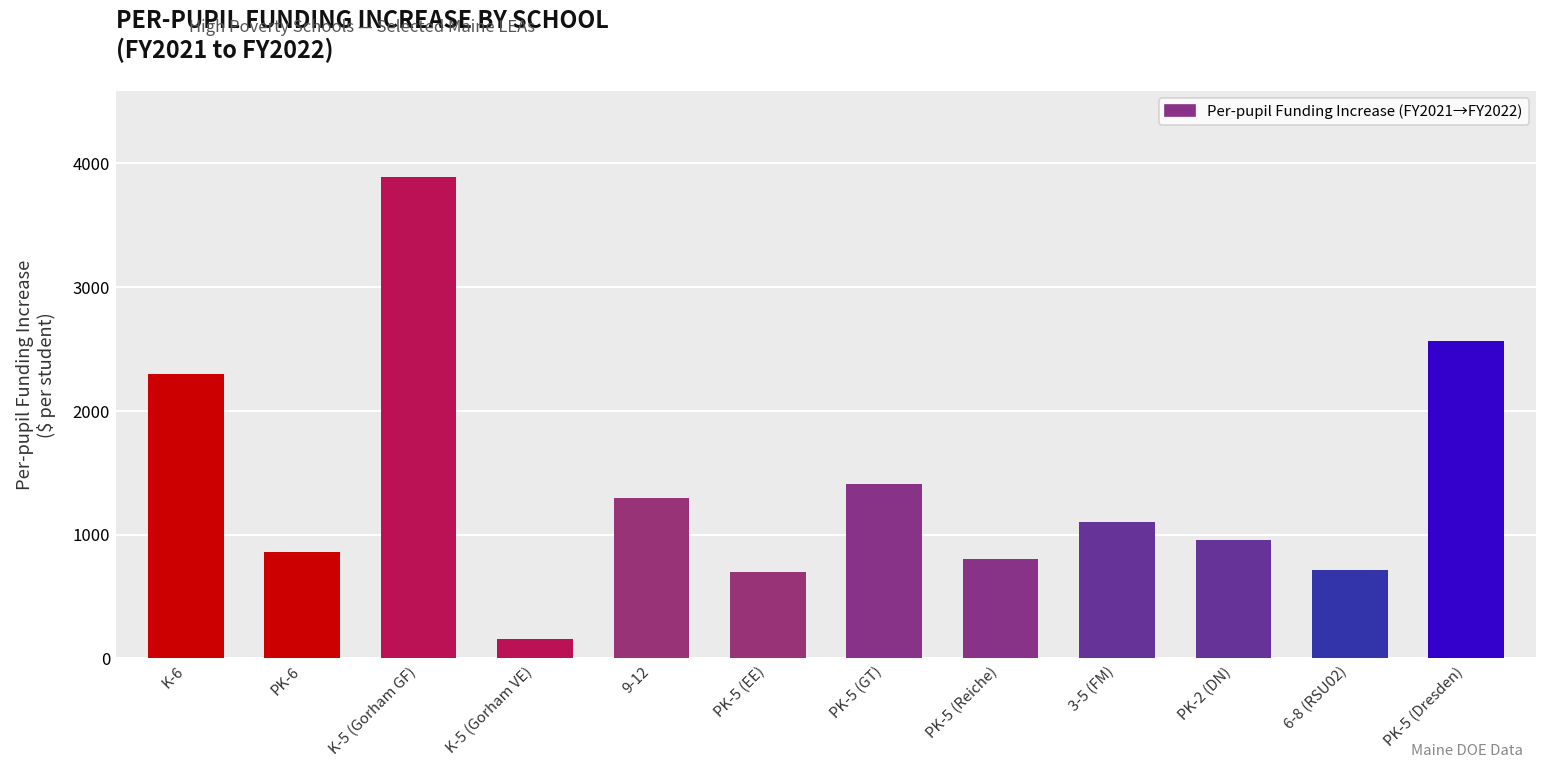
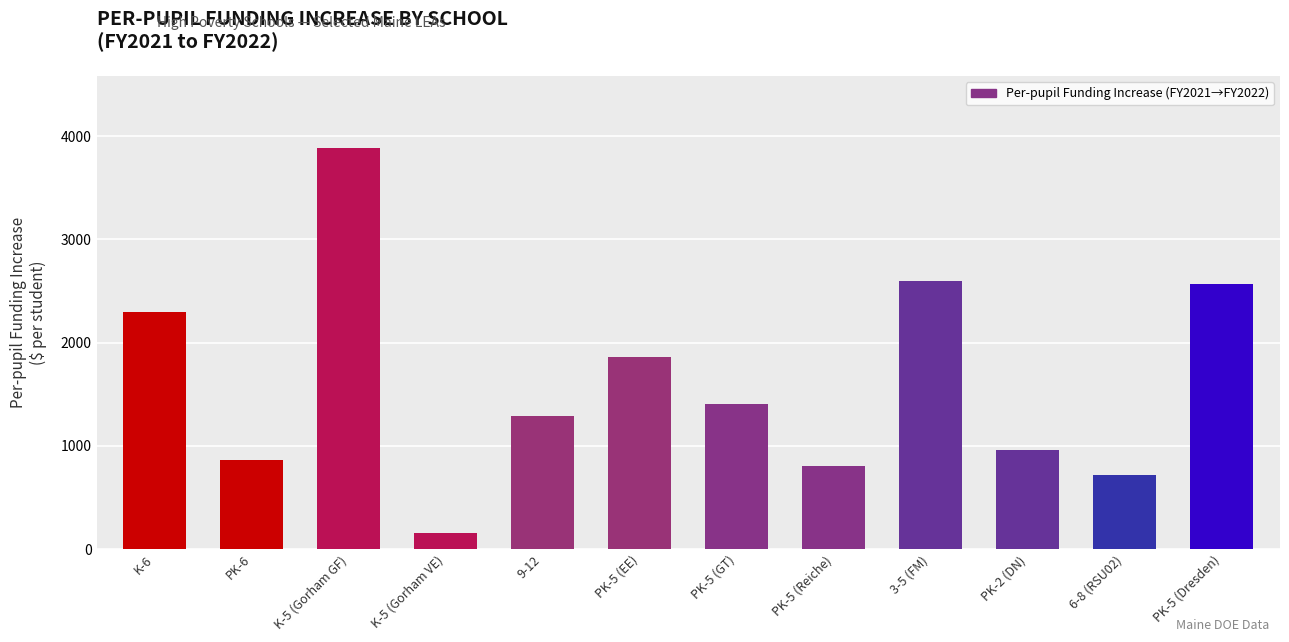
PK-5 (EE): 700 -> 1860
3-5 (FM): 1110 -> 2590
